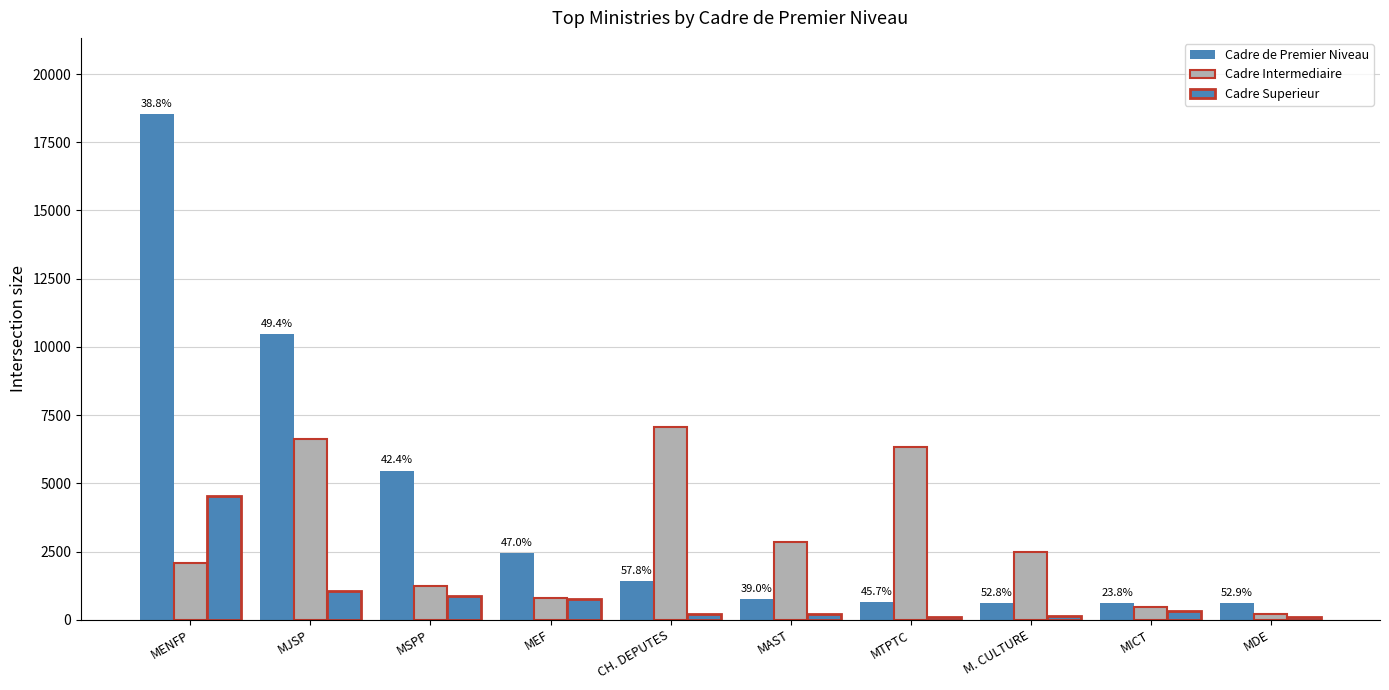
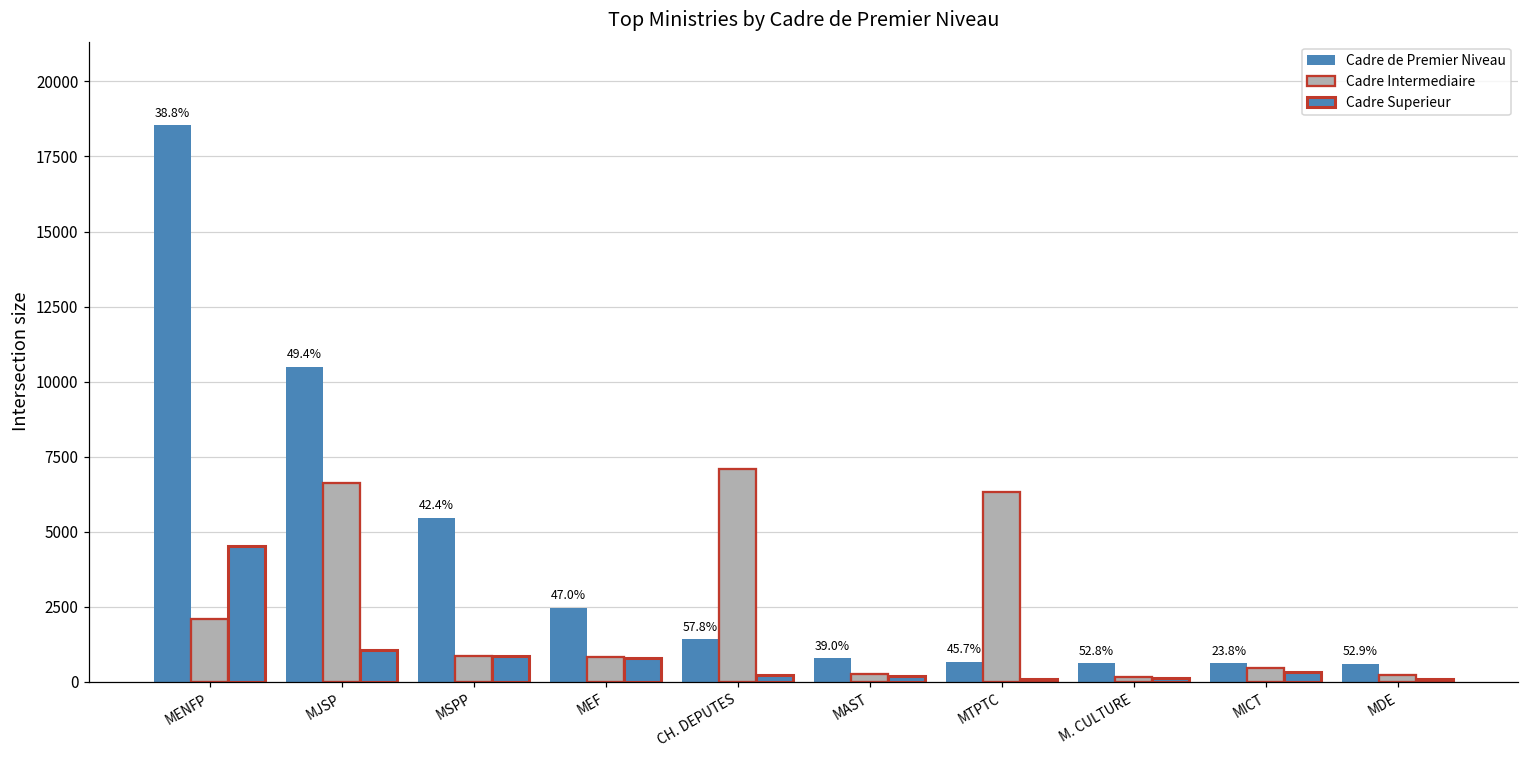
Cadre Intermediaire, MSPP: 1200 -> 900
Cadre Intermediaire, MAST: 2800 -> 300
Cadre Intermediaire, M. CULTURE: 2500 -> 100
